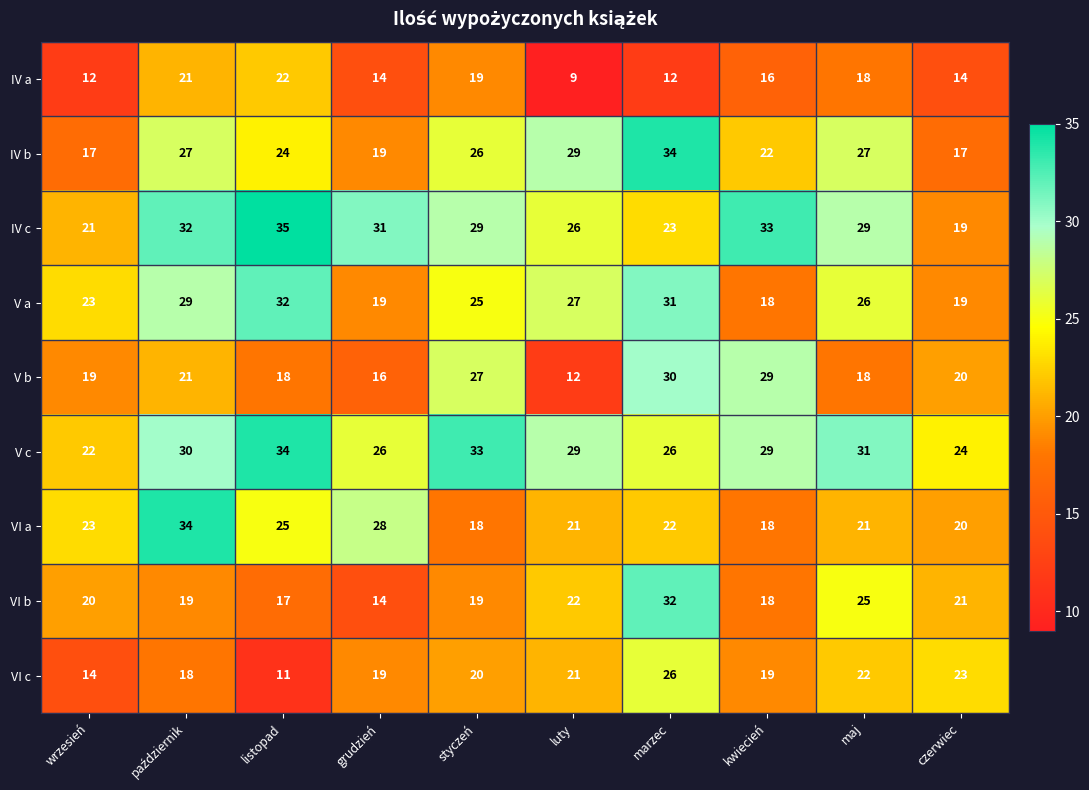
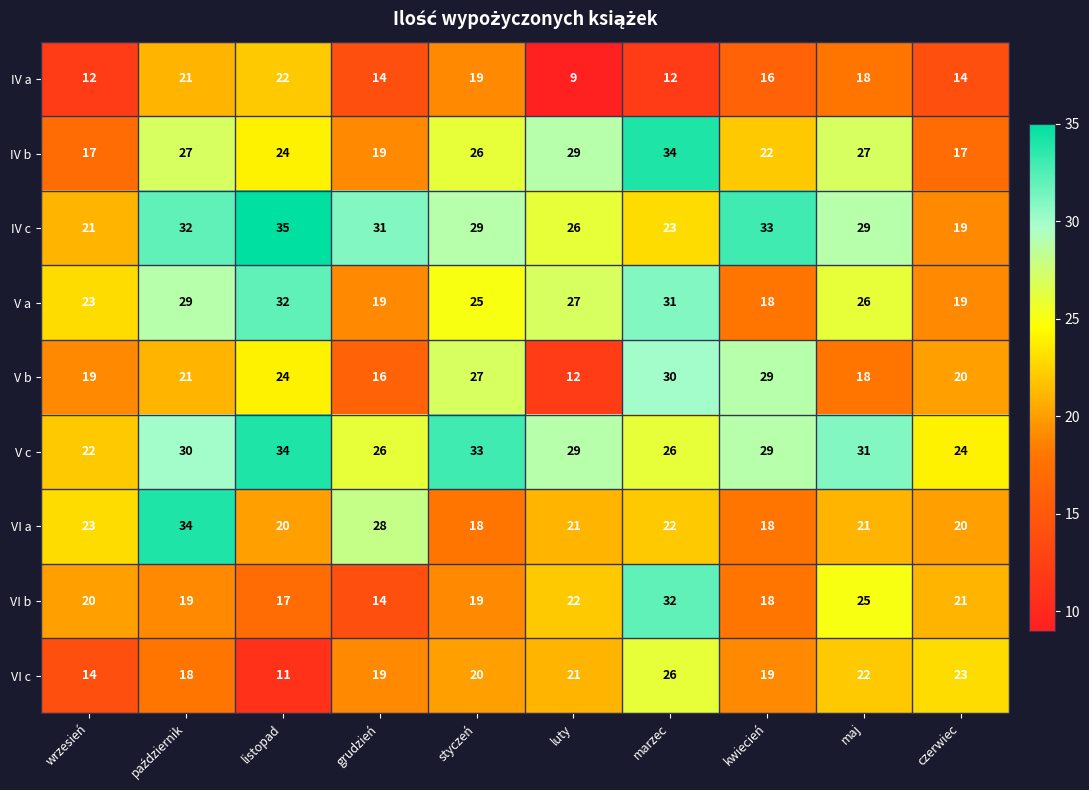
V b, listopad: 18 -> 24
VI a, listopad: 25 -> 20
